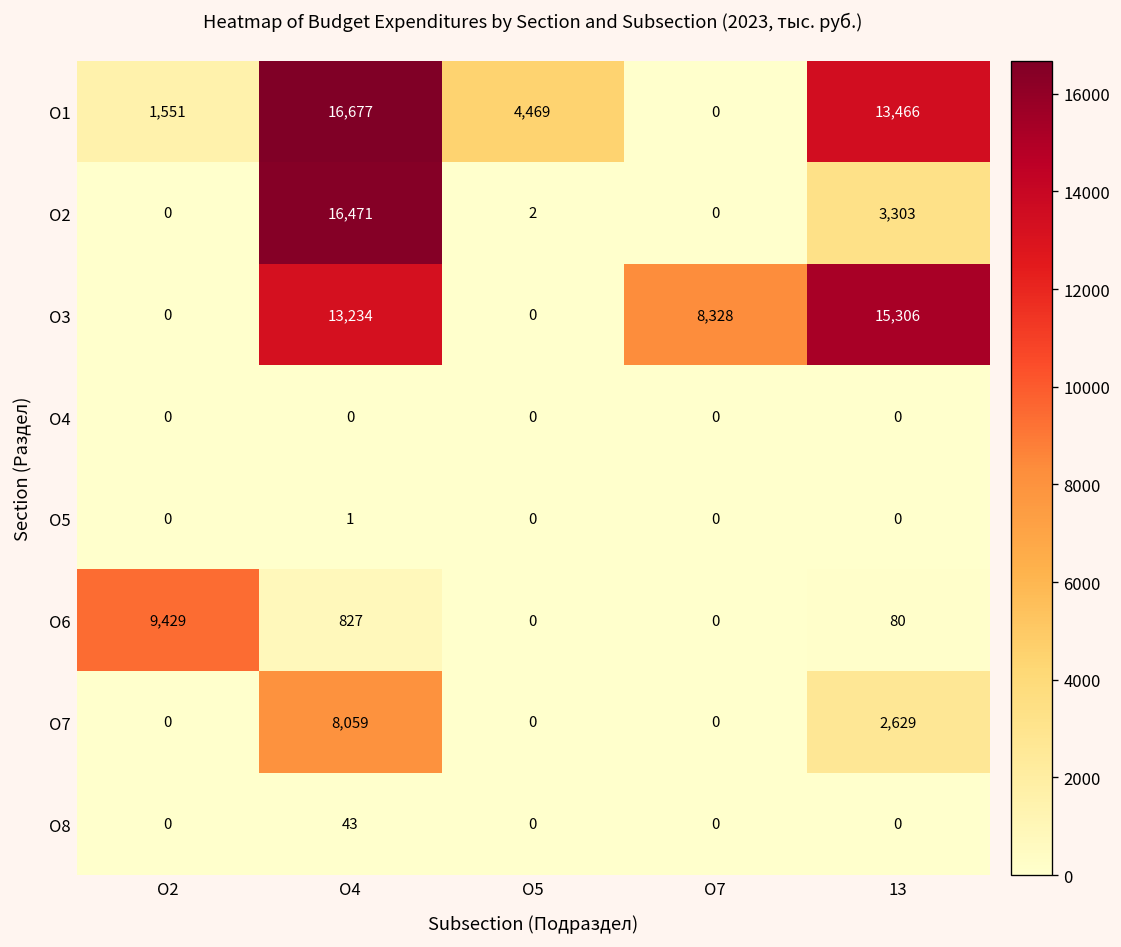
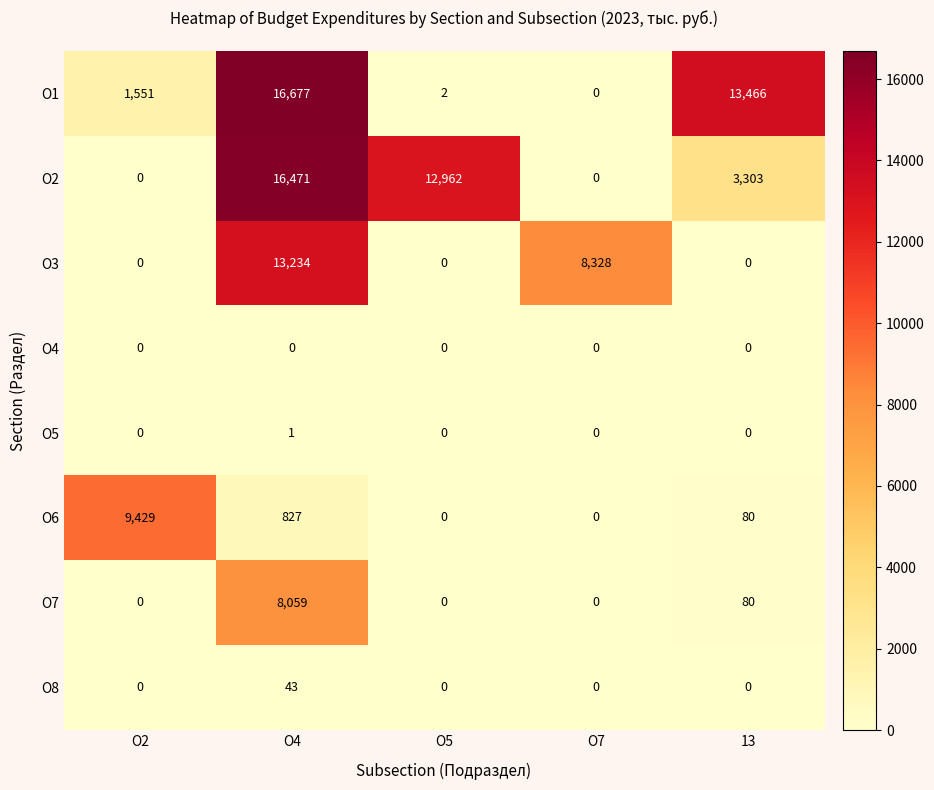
О1, О5: 4,469 -> 2
О2, О5: 2 -> 12,962
О3, 13: 15,306 -> 0
О7, 13: 2,629 -> 80
